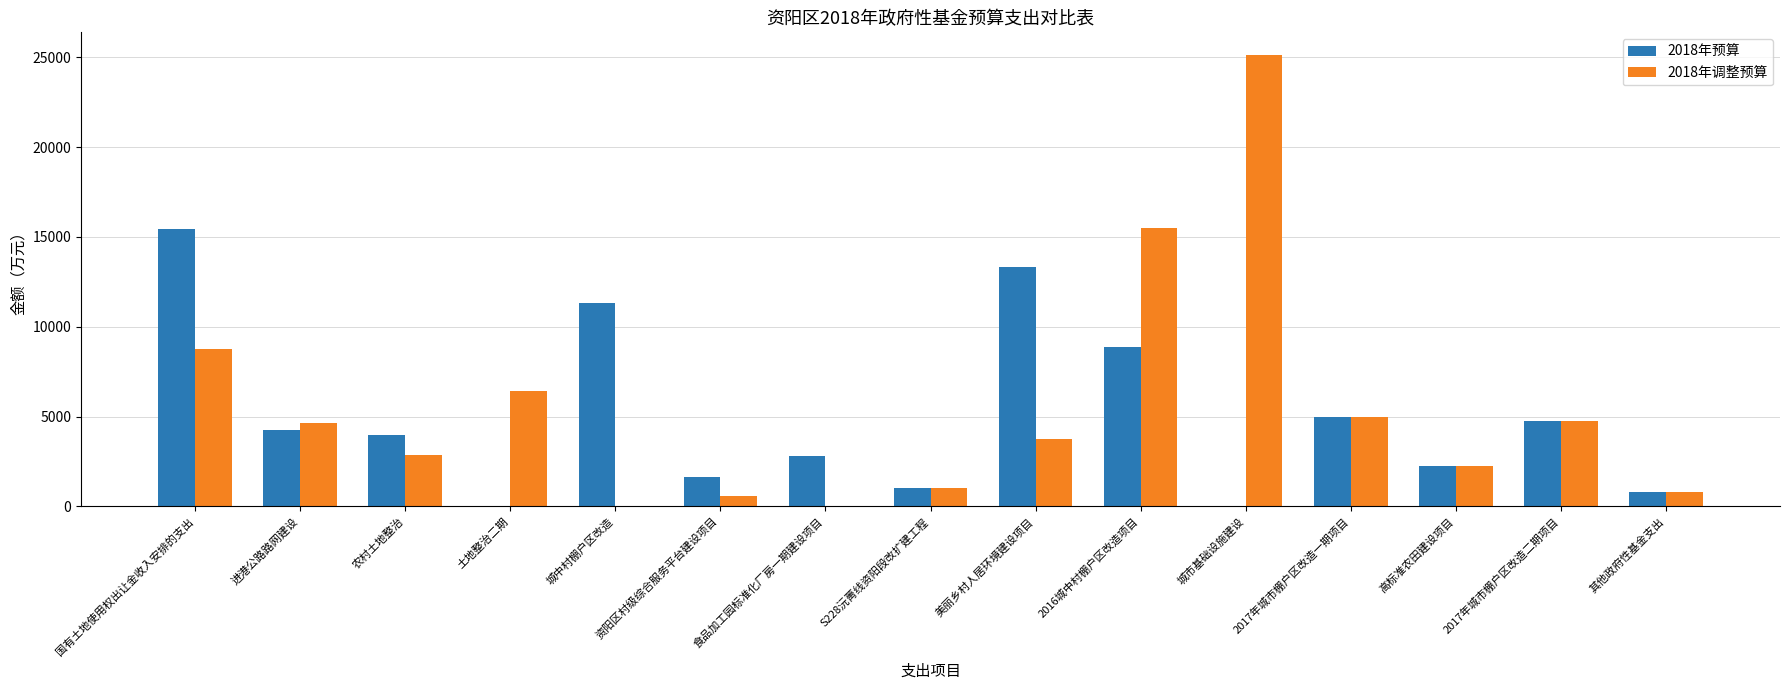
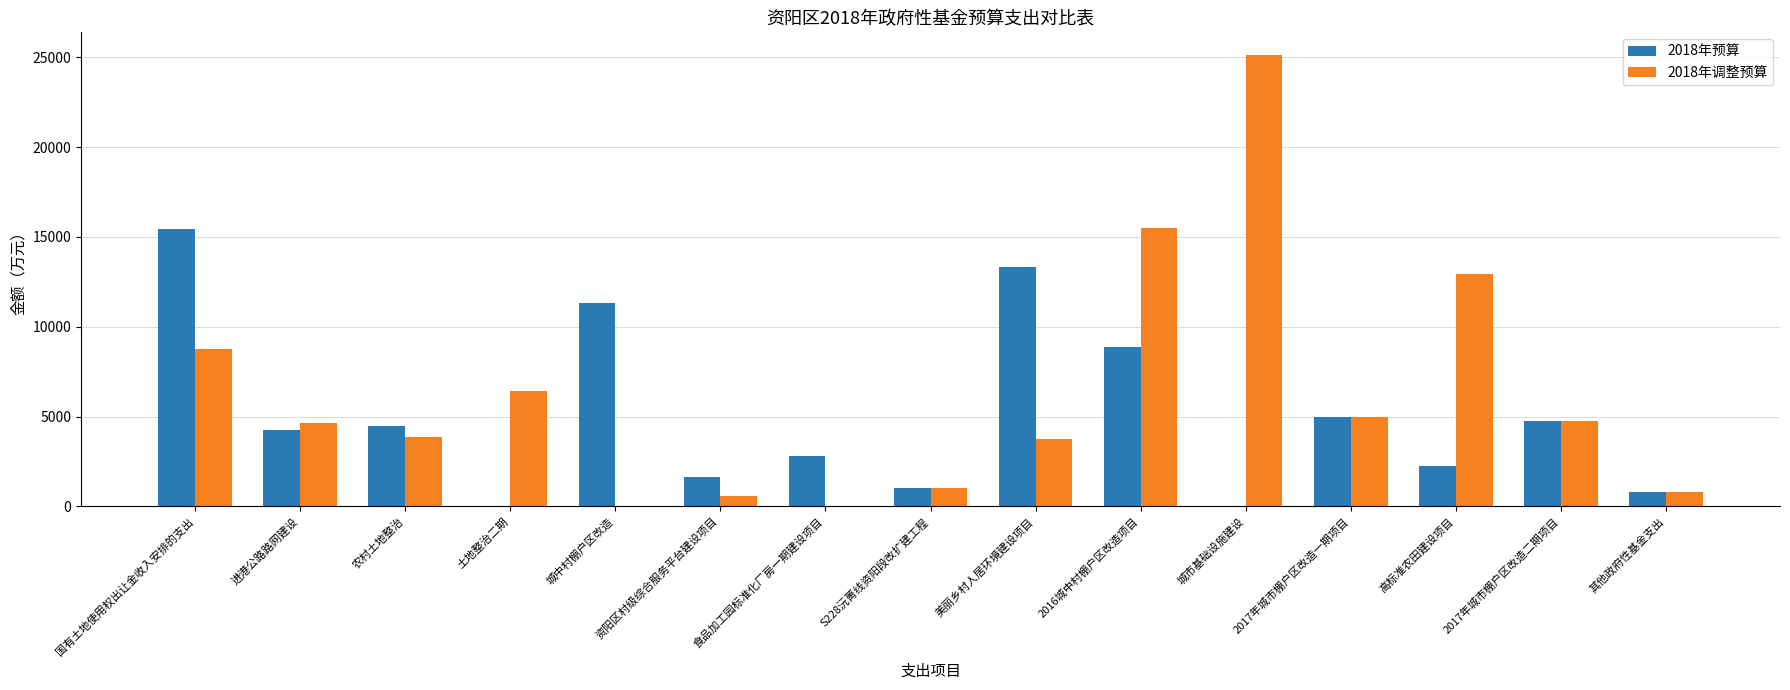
2018年预算, 农村土地整治: 4000 -> 4500
2018年调整预算, 农村土地整治: 2900 -> 3800
2018年调整预算, 高标准农田建设项目: 2200 -> 12900
